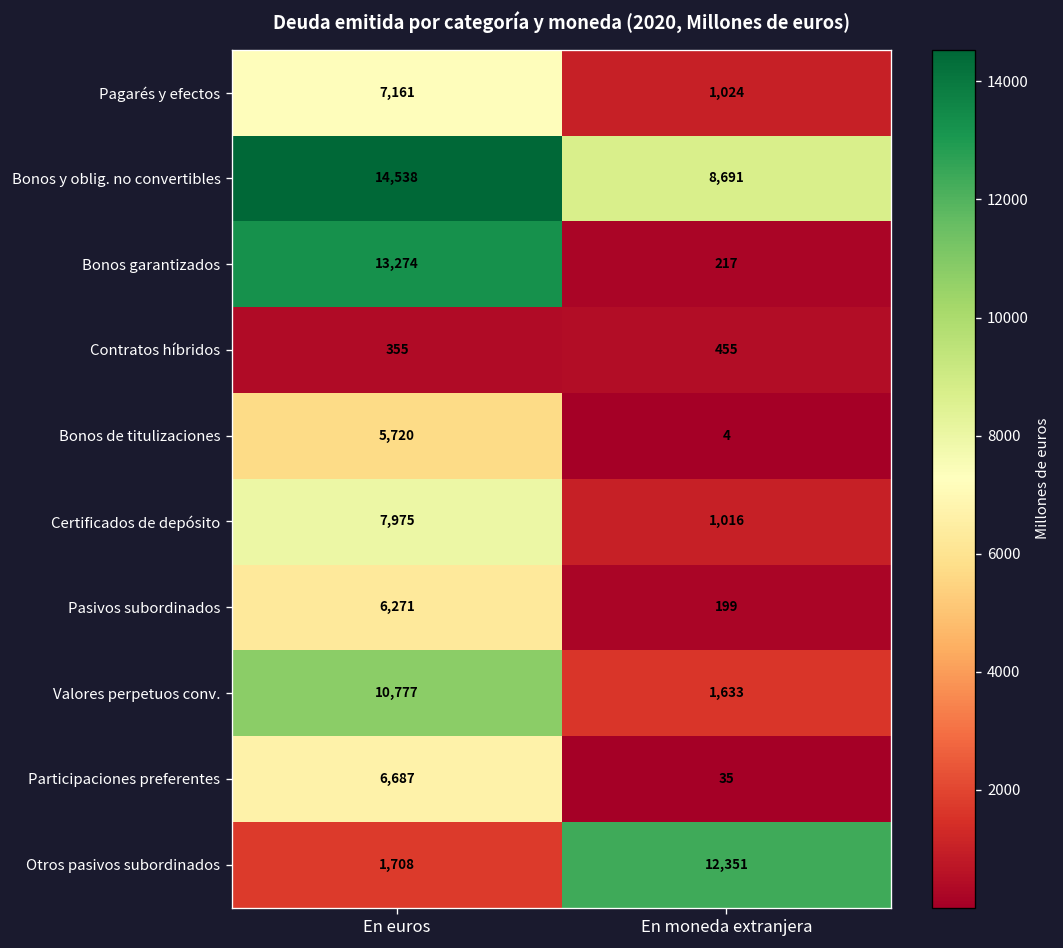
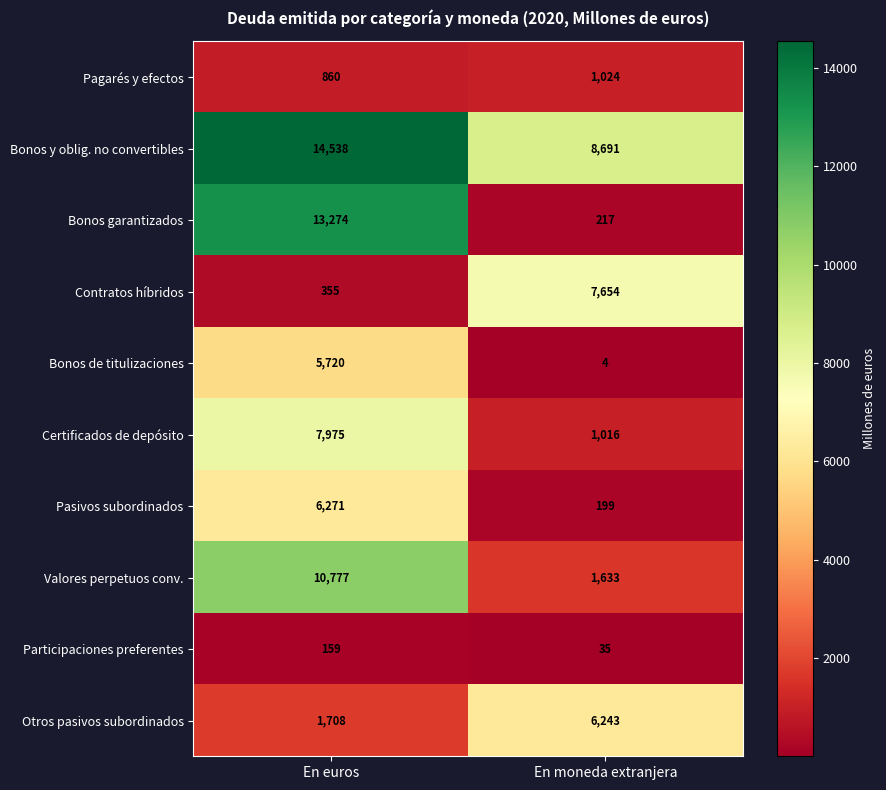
Pagarés y efectos, En euros: 7,161 -> 860
Contratos híbridos, En moneda extranjera: 455 -> 7,654
Participaciones preferentes, En euros: 6,687 -> 159
Otros pasivos subordinados, En moneda extranjera: 12,351 -> 6,243
